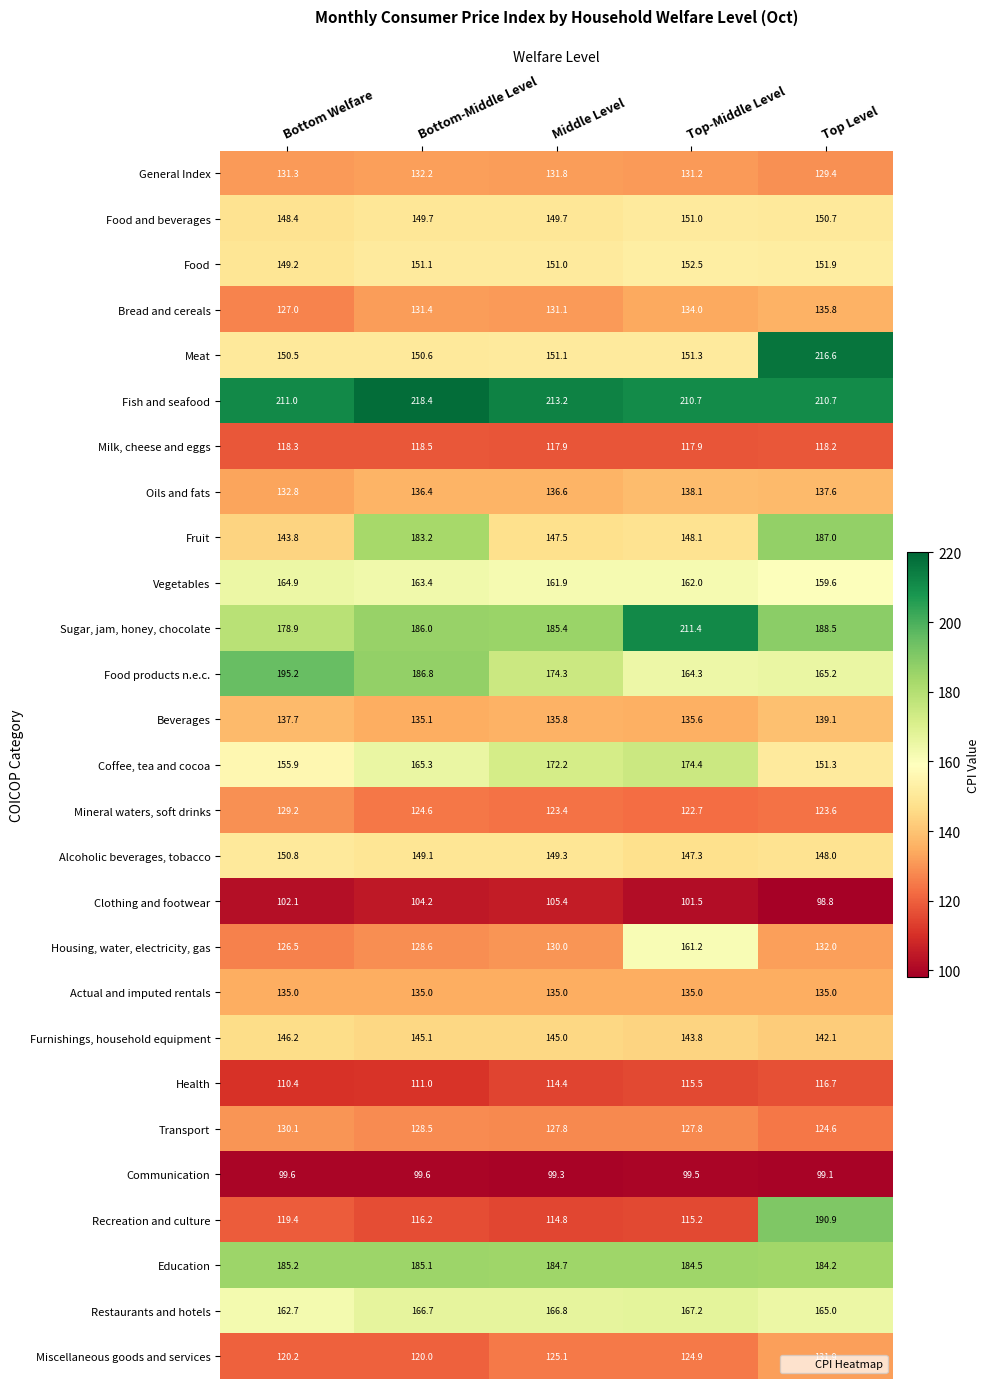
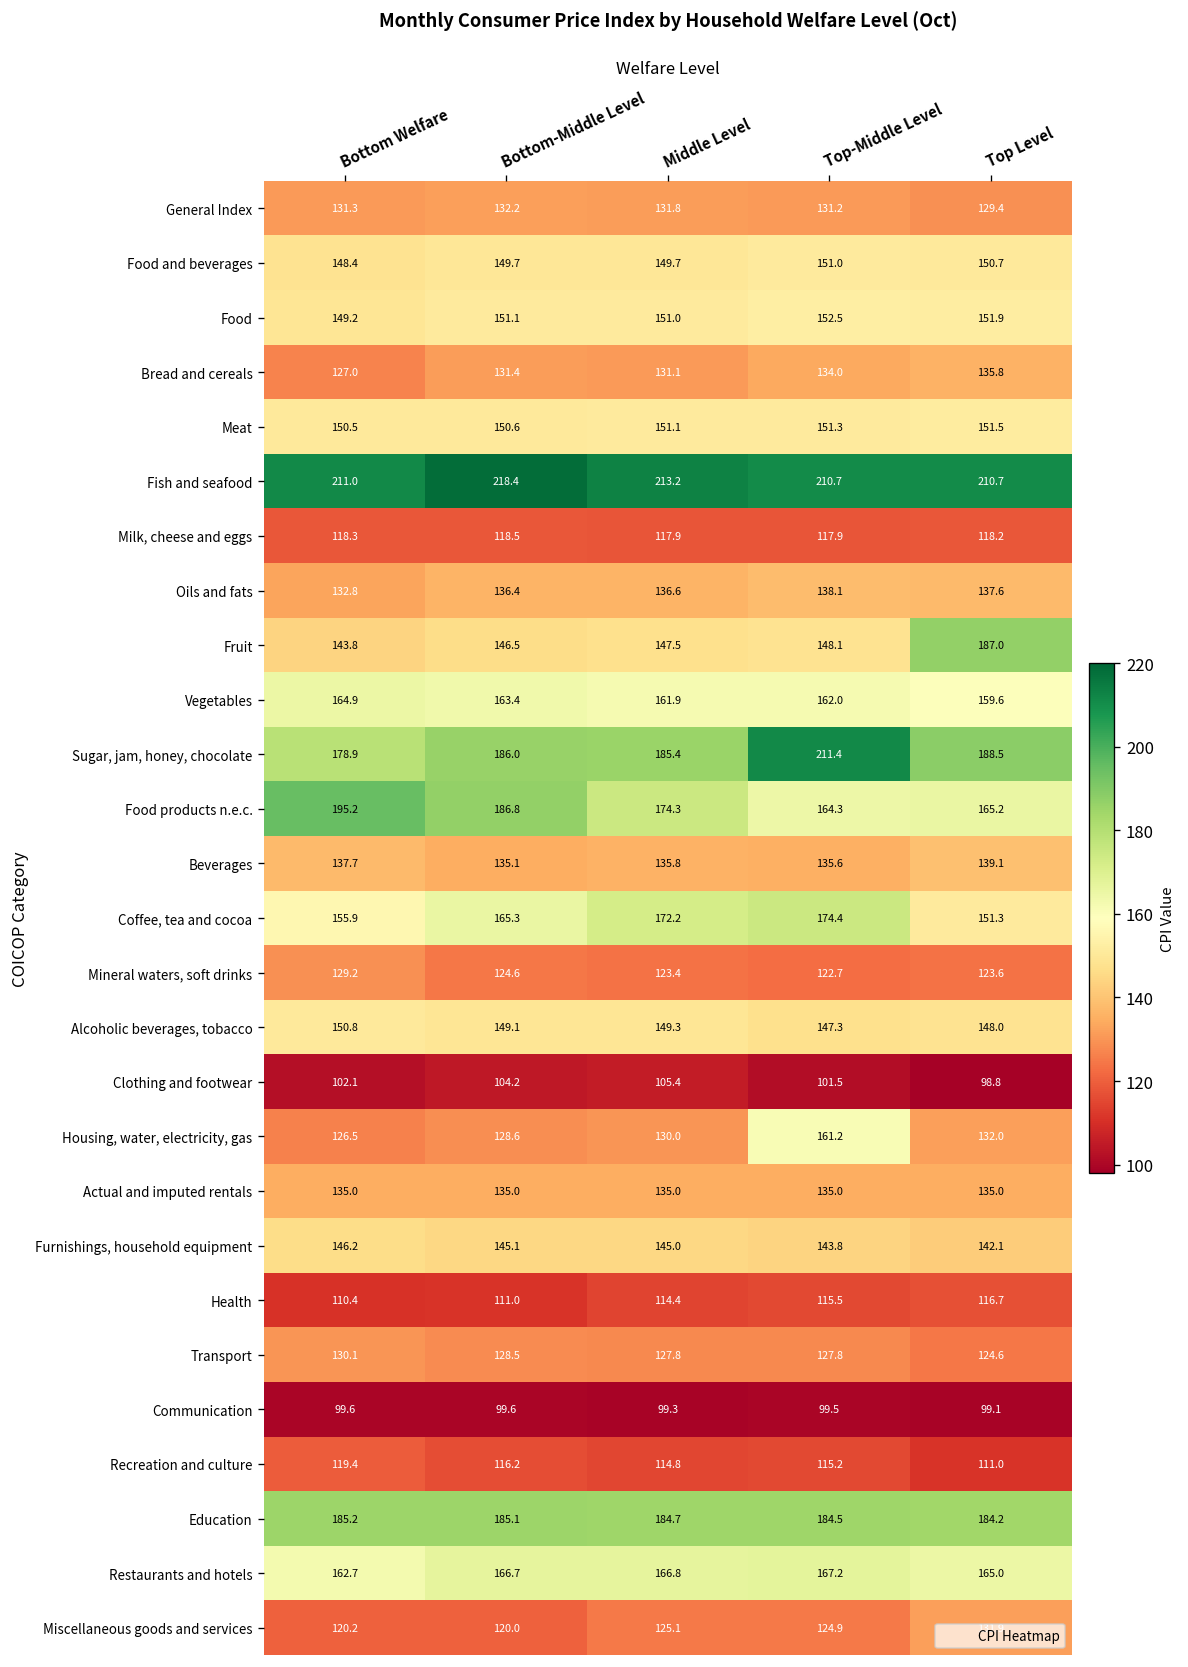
Meat, Top Level: 216.6 -> 151.5
Fruit, Bottom-Middle Level: 183.2 -> 146.5
Recreation and culture, Top Level: 190.9 -> 111.0
